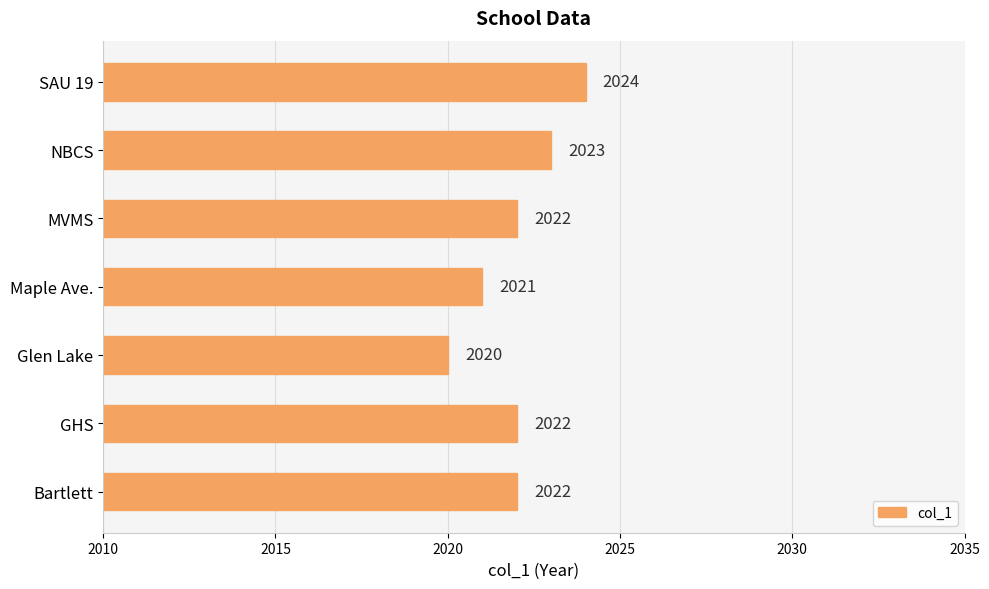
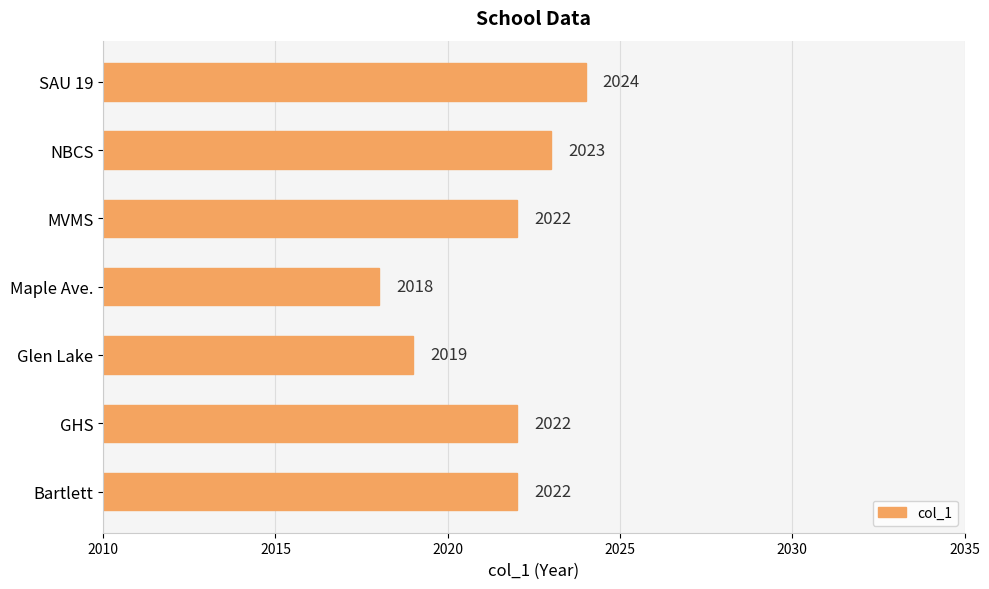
Maple Ave.: 2021 -> 2018
Glen Lake: 2020 -> 2019
